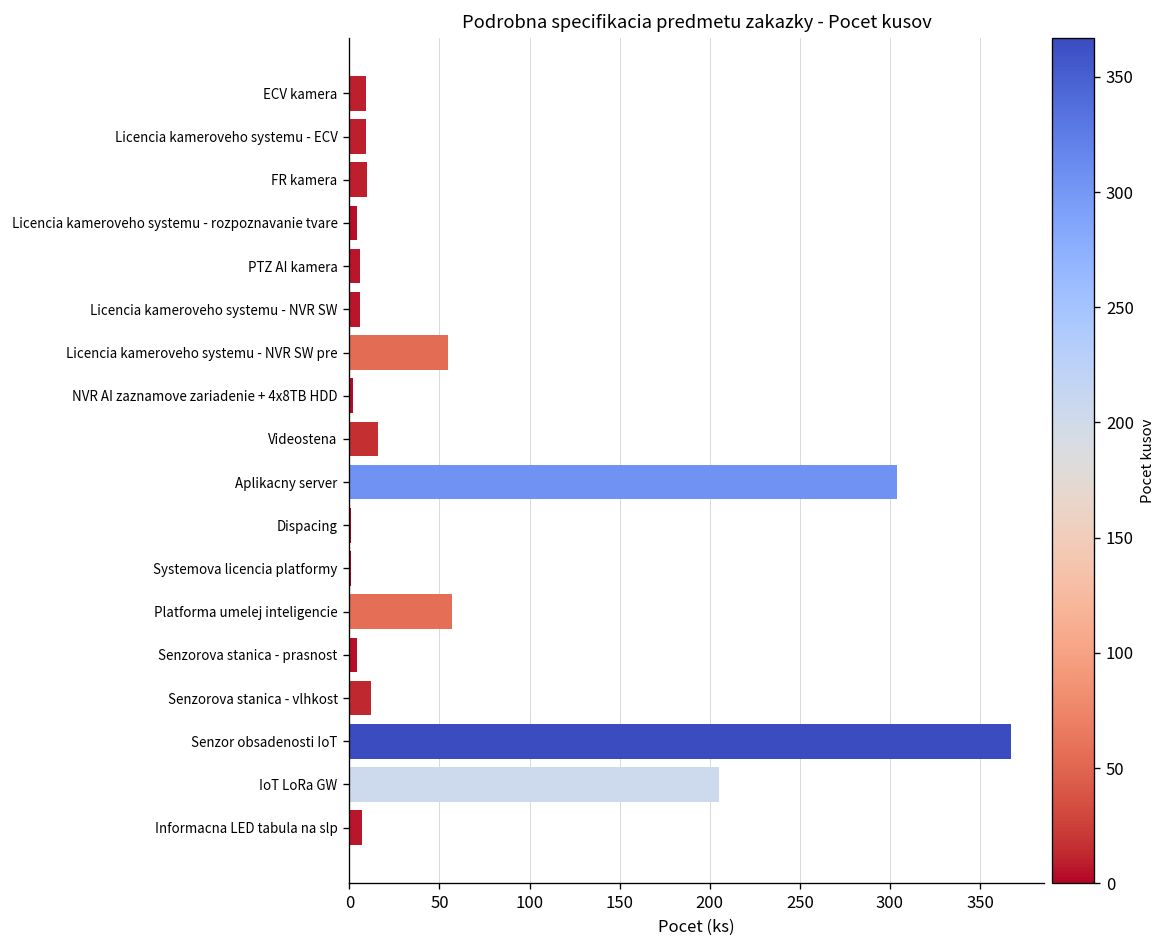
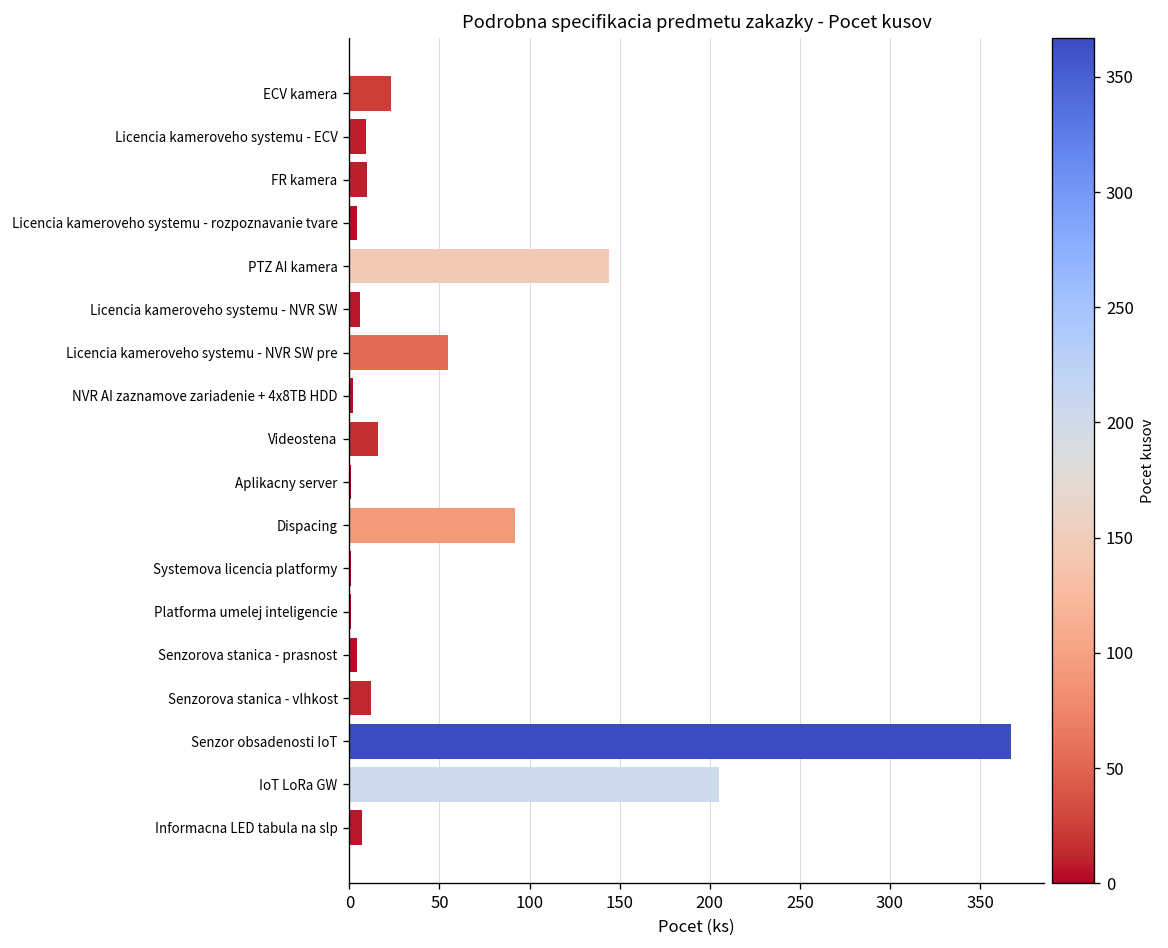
ECV kamera: 9 -> 23
PTZ AI kamera: 6 -> 144
Aplikacny server: 304 -> 1
Dispacing: 1 -> 92
Platforma umelej inteligencie: 57 -> 1
